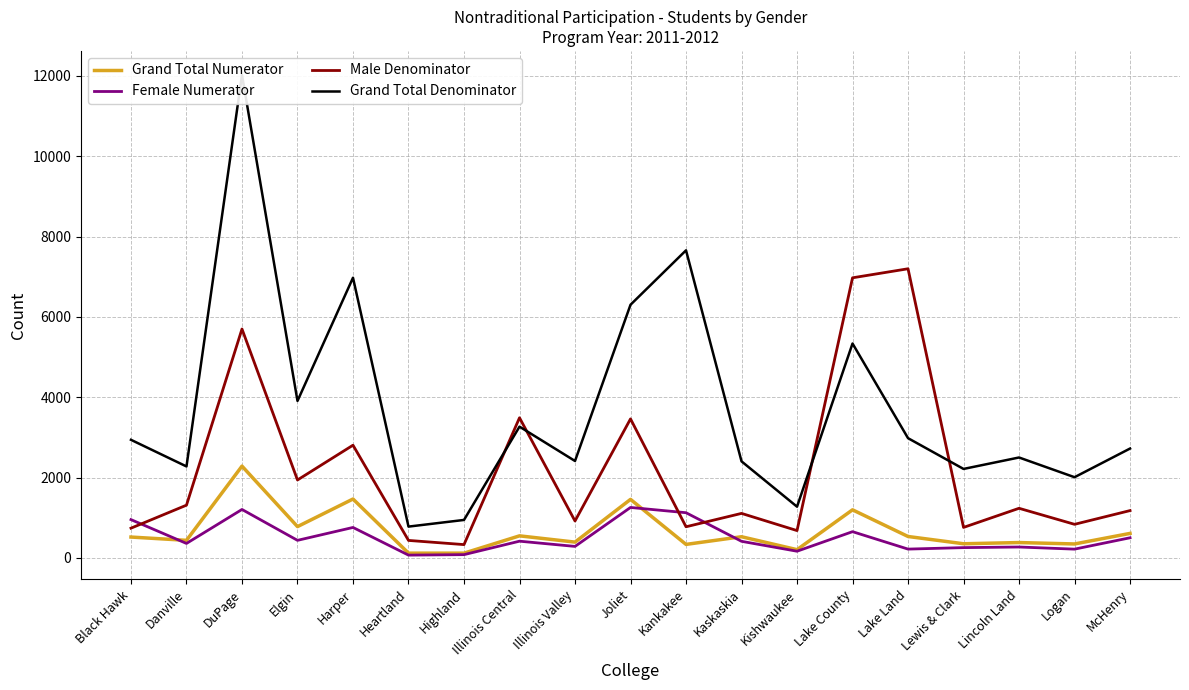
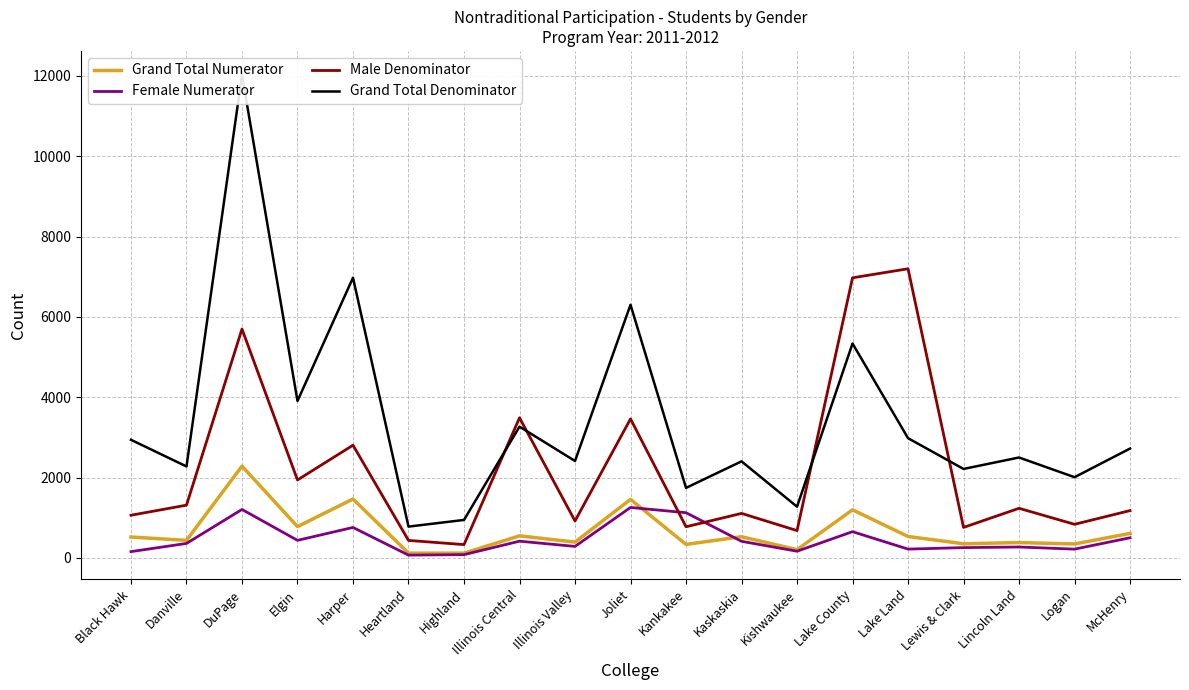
Female Numerator, Black Hawk: 1000 -> 200
Male Denominator, Black Hawk: 700 -> 1100
Grand Total Denominator, Kankakee: 7700 -> 1700
